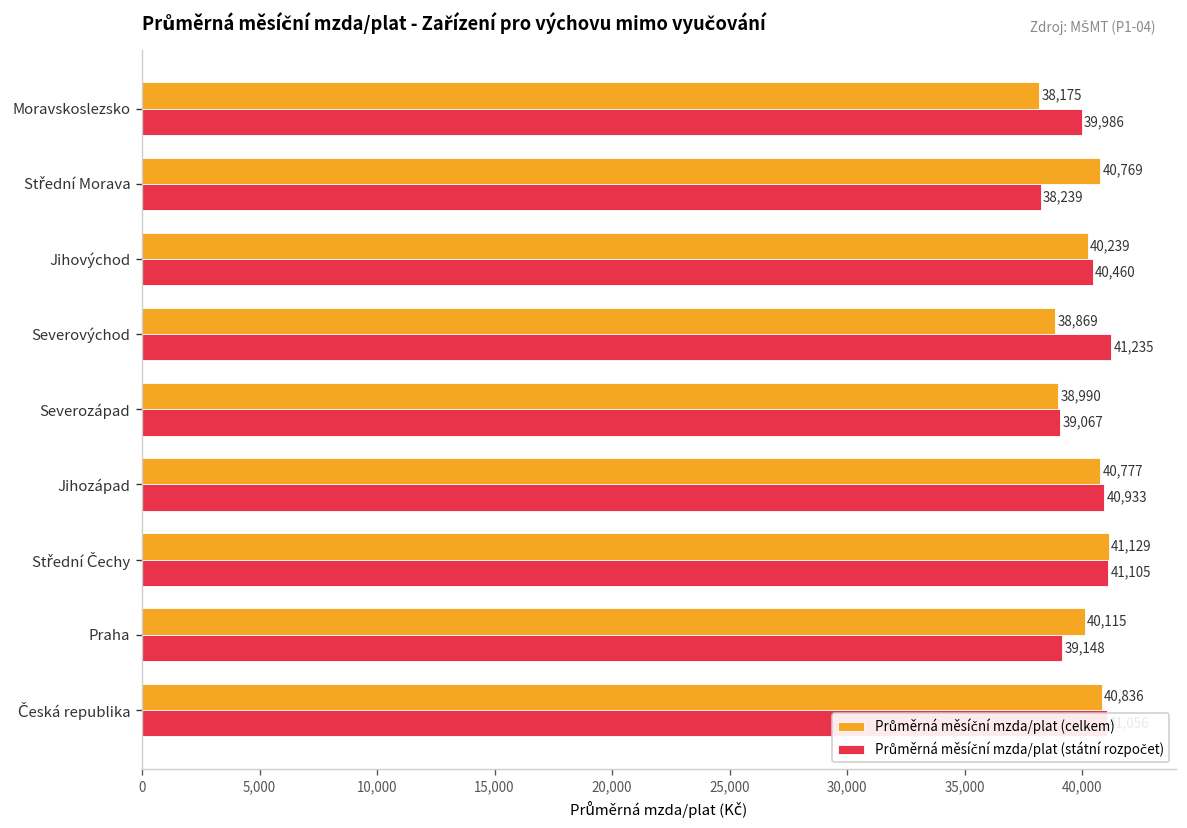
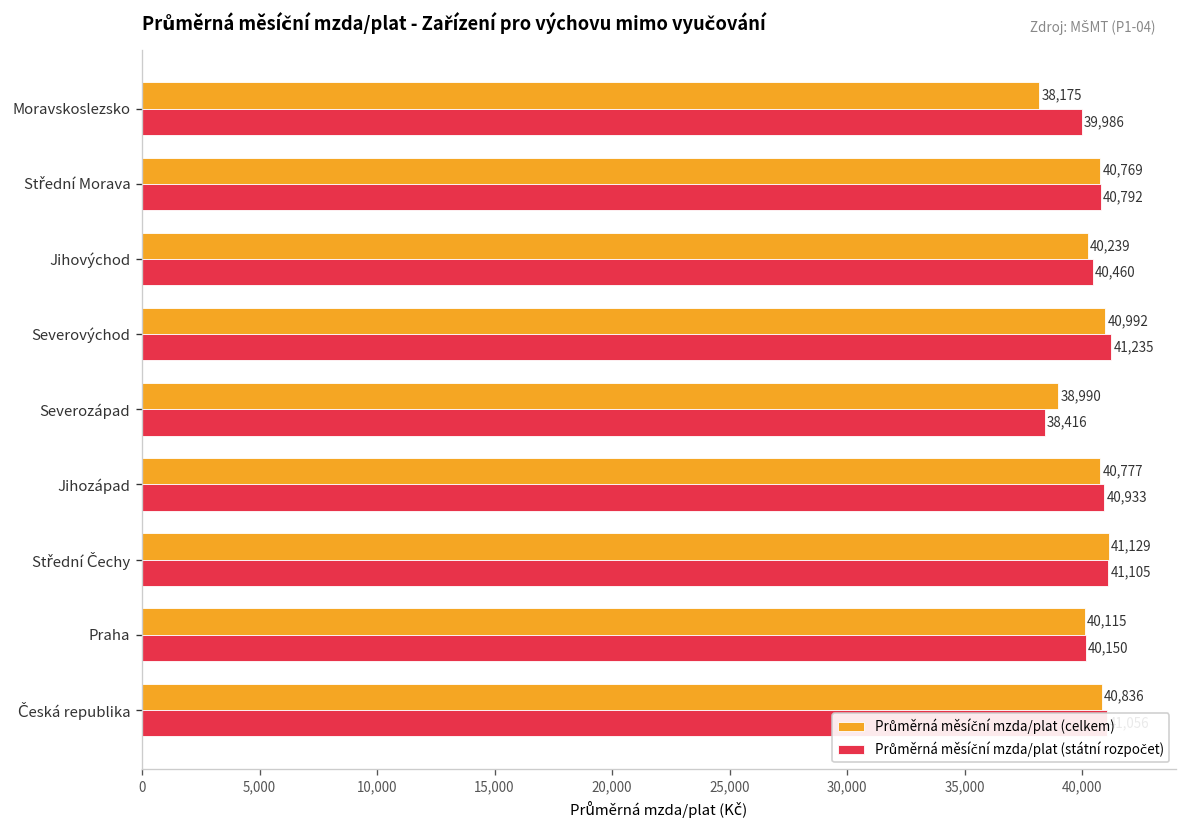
Průměrná měsíční mzda/plat (státní rozpočet), Střední Morava: 38,239 -> 40,792
Průměrná měsíční mzda/plat (celkem), Severovýchod: 38,869 -> 40,992
Průměrná měsíční mzda/plat (státní rozpočet), Severozápad: 39,067 -> 38,416
Průměrná měsíční mzda/plat (státní rozpočet), Praha: 39,148 -> 40,150
